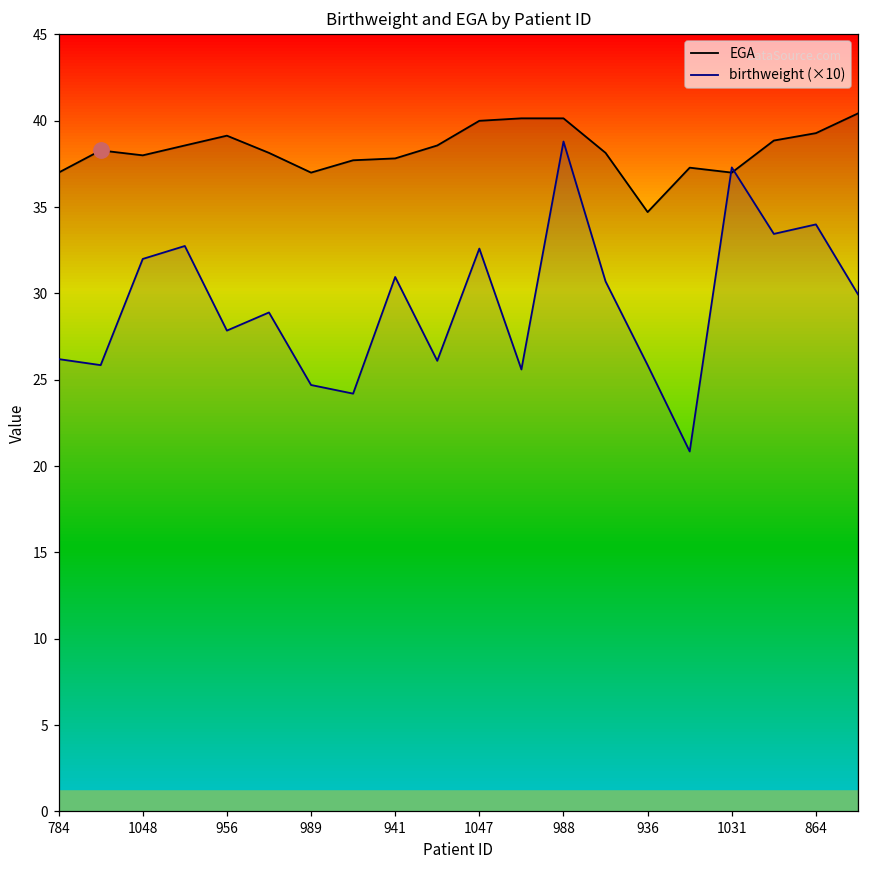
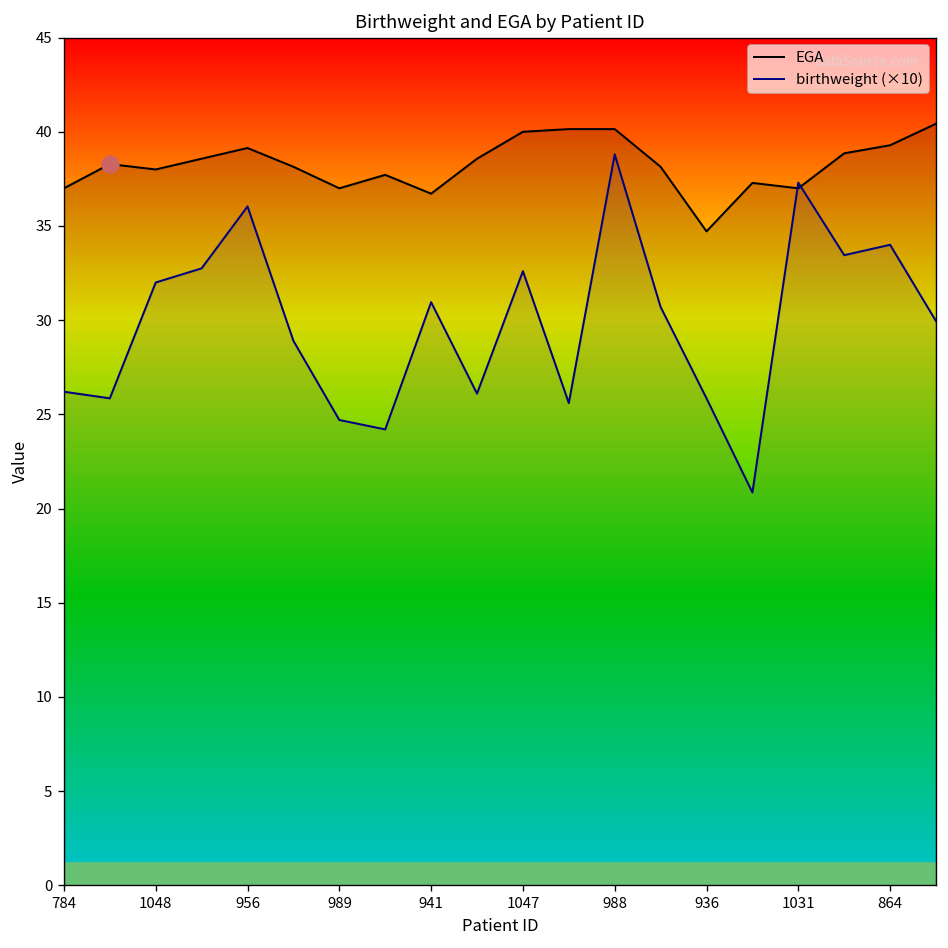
birthweight (×10), 956: 27.9 -> 36.0
EGA, 941: 37.8 -> 36.7
